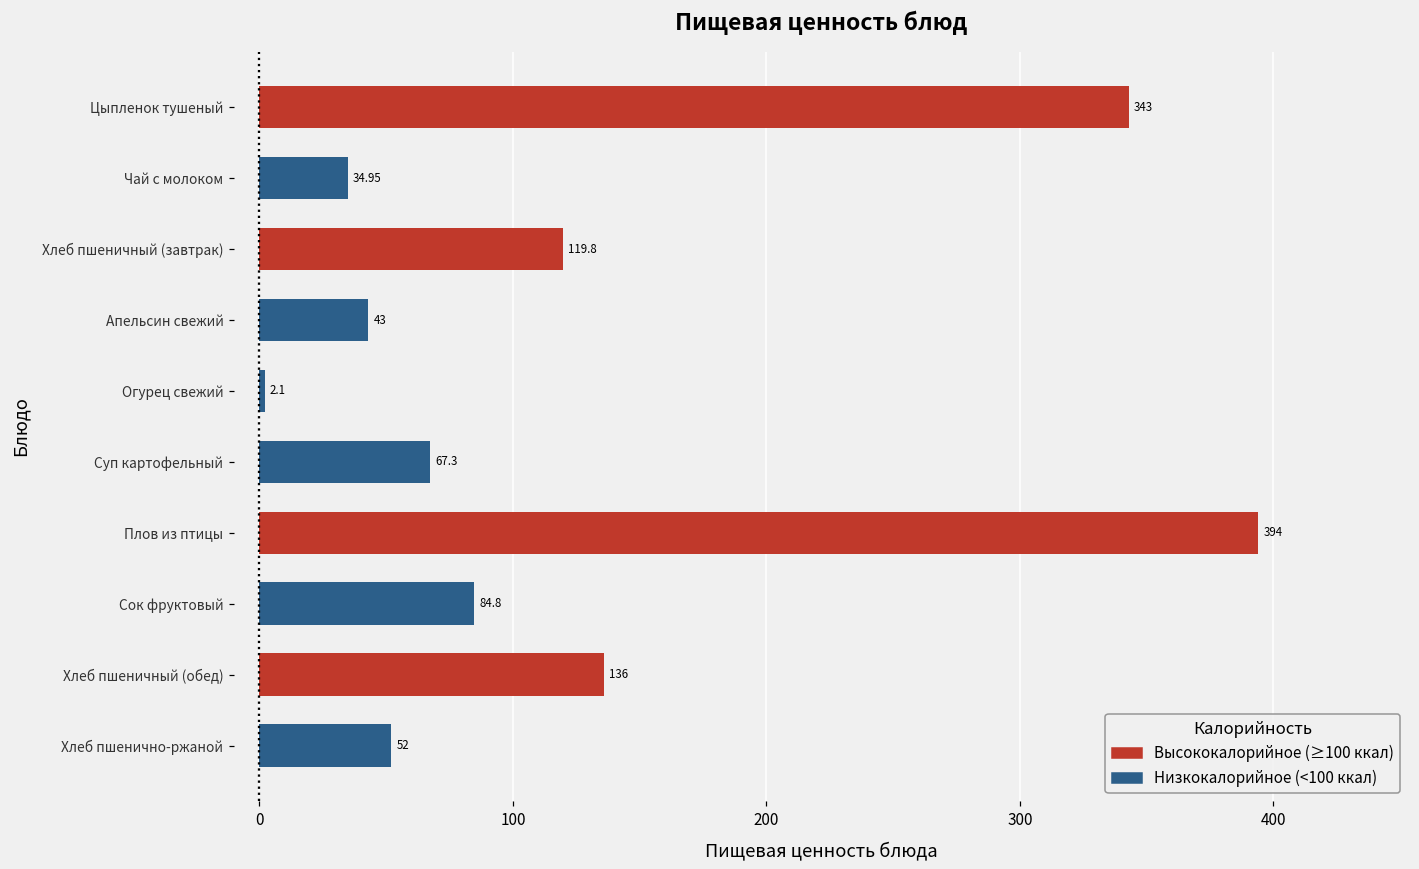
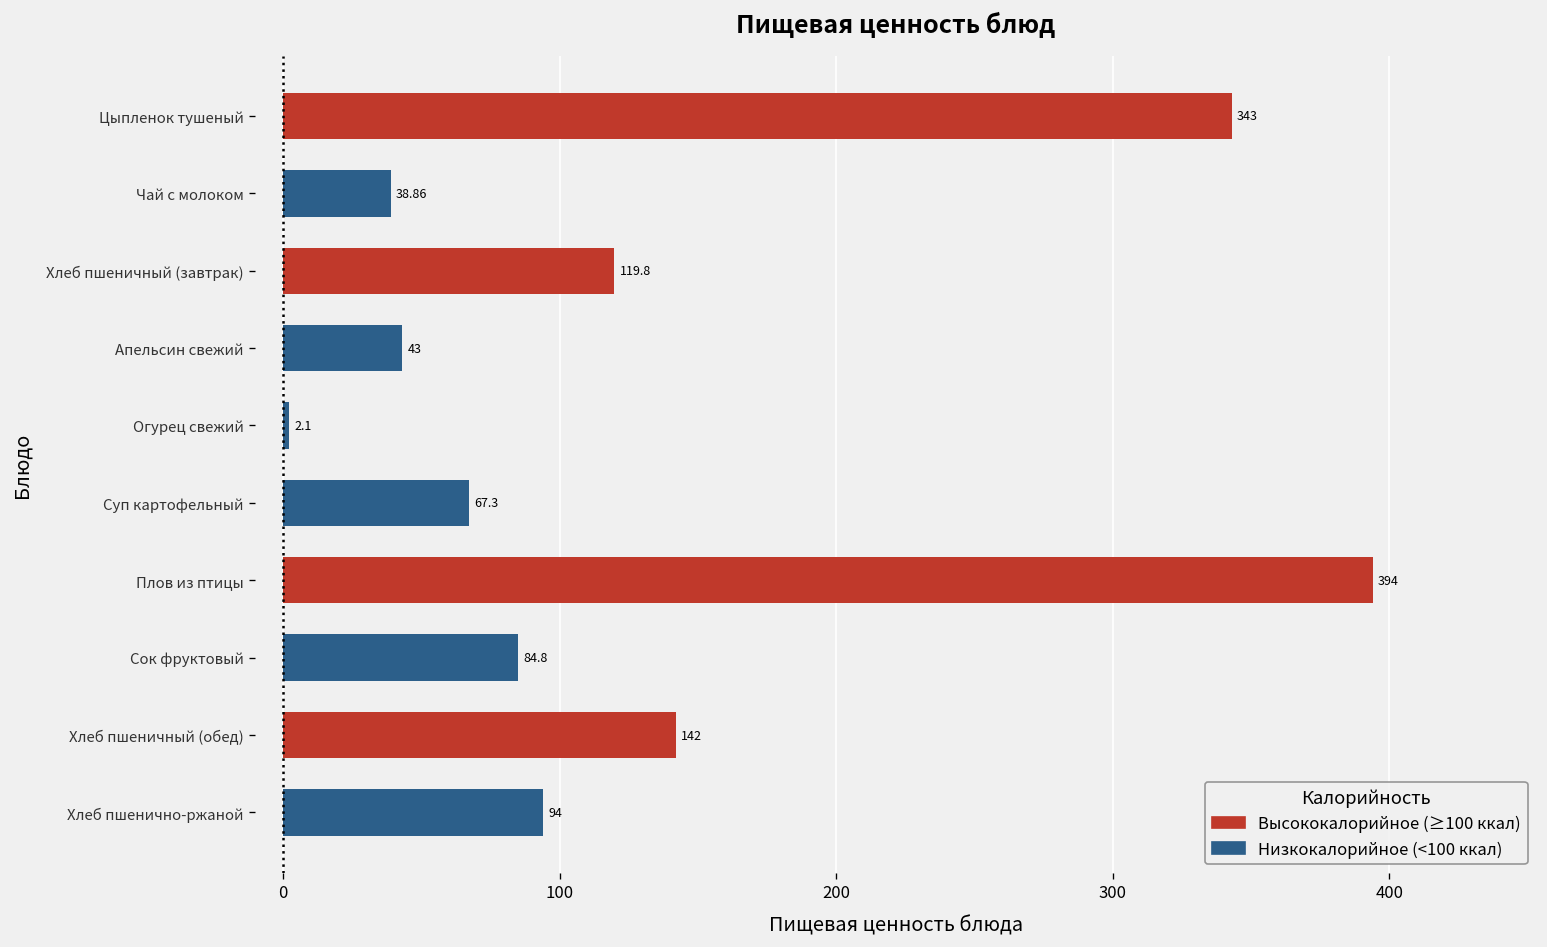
Чай с молоком: 34.95 -> 38.86
Хлеб пшеничный (обед): 136 -> 142
Хлеб пшенично-ржаной: 52 -> 94
